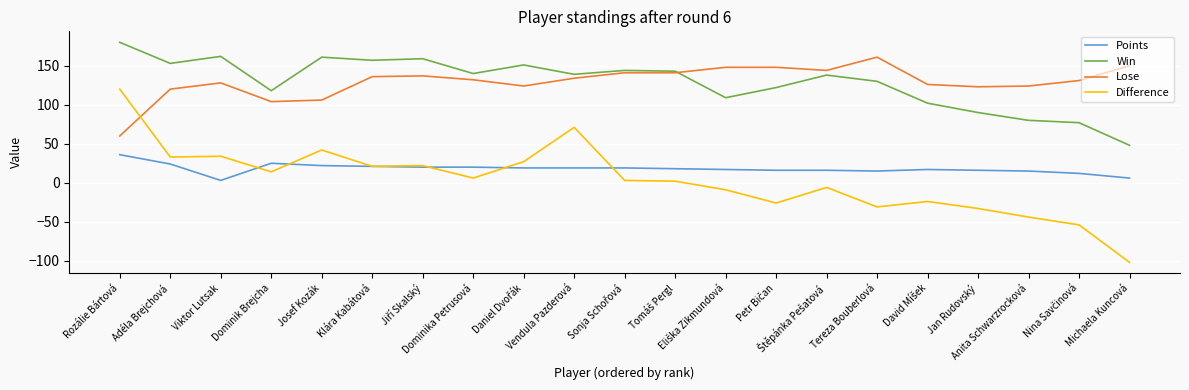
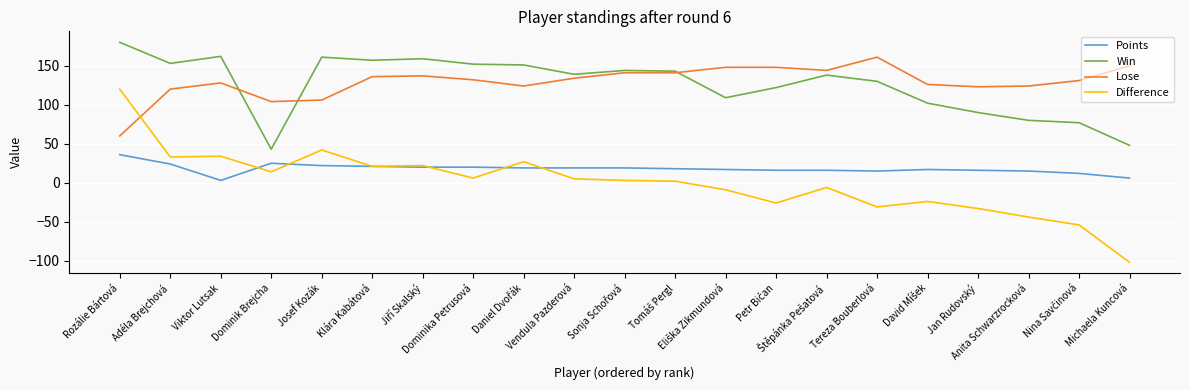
Win, Dominik Brejcha: 120 -> 40
Win, Dominika Petrusová: 140 -> 150
Difference, Vendula Pazderová: 70 -> 10
